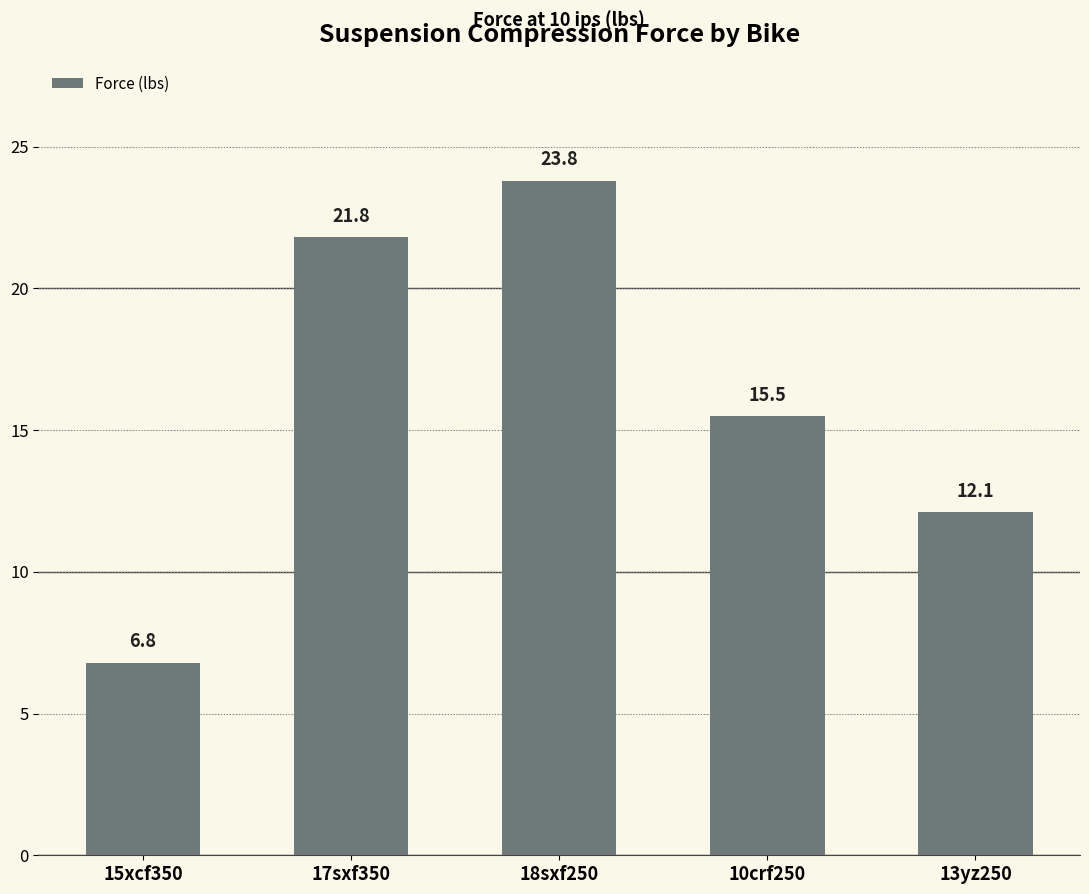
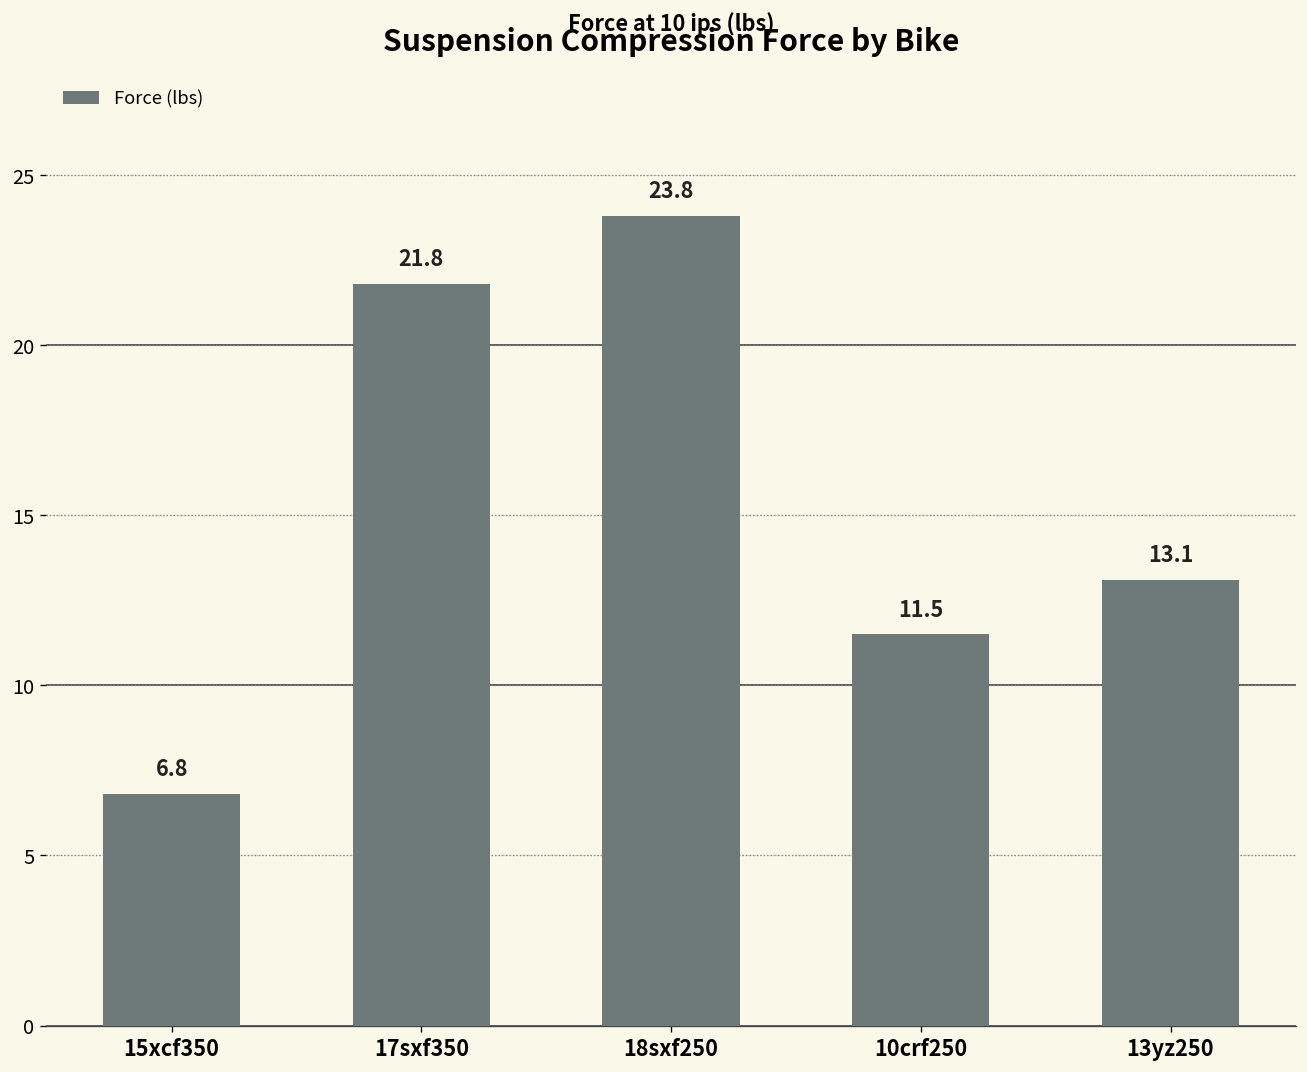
10crf250: 15.5 -> 11.5
13yz250: 12.1 -> 13.1
